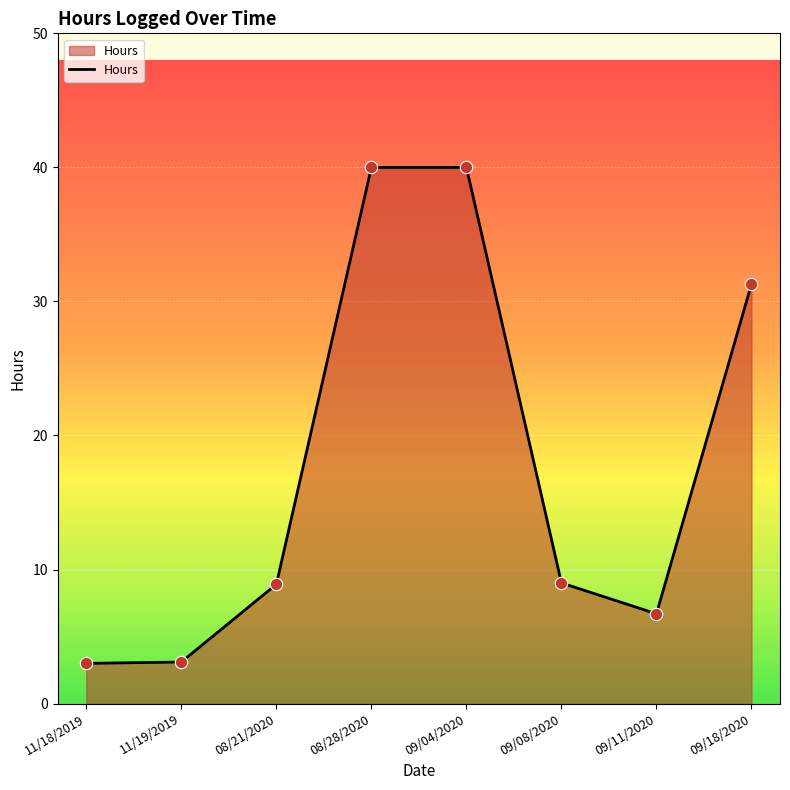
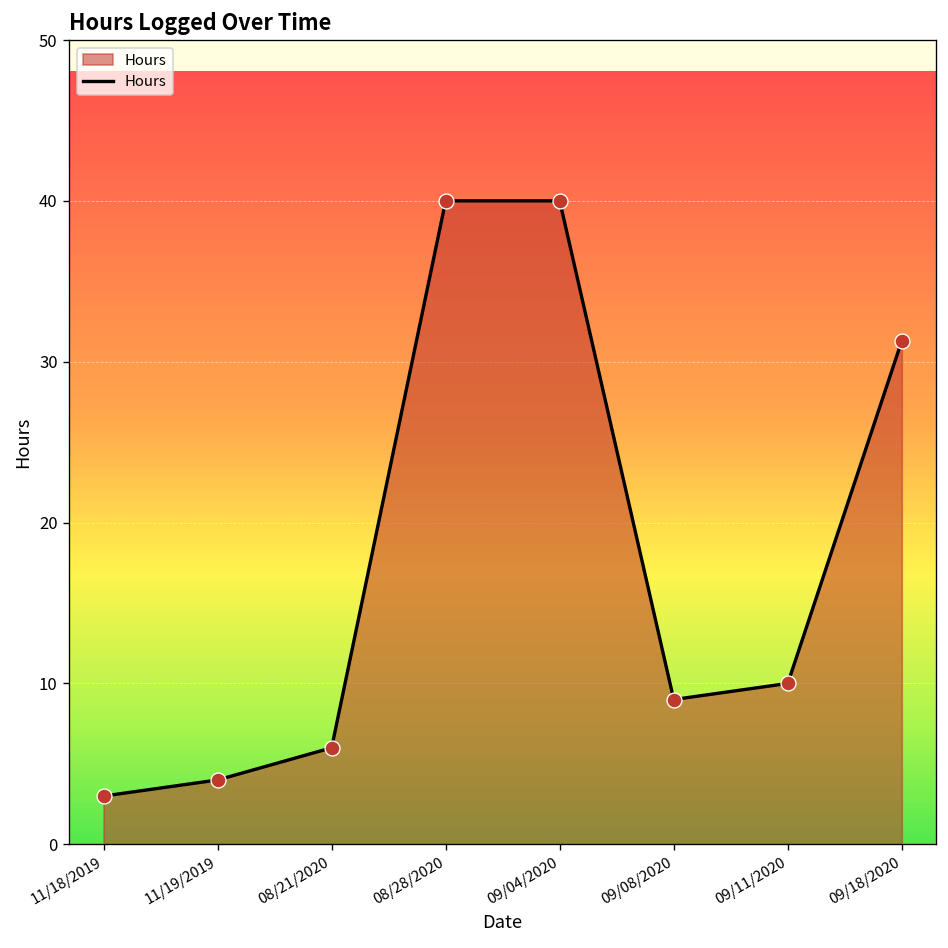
11/19/2019: 3.1 -> 4.0
08/21/2020: 8.9 -> 6.0
09/11/2020: 6.7 -> 10.0
